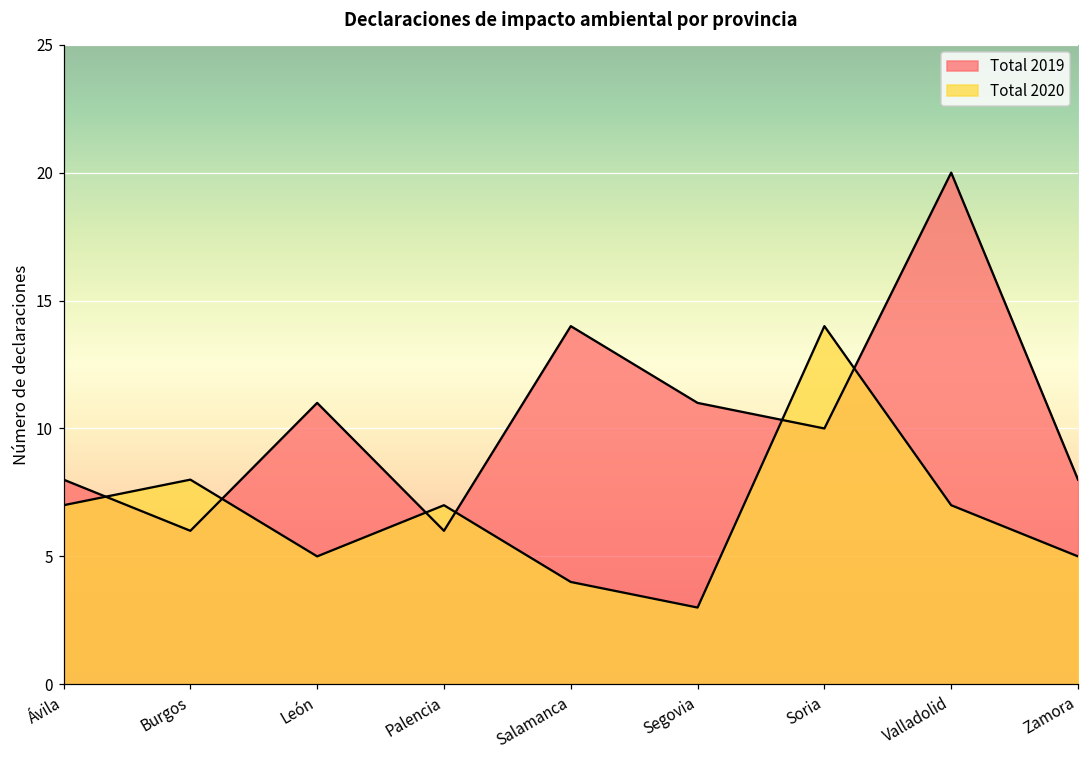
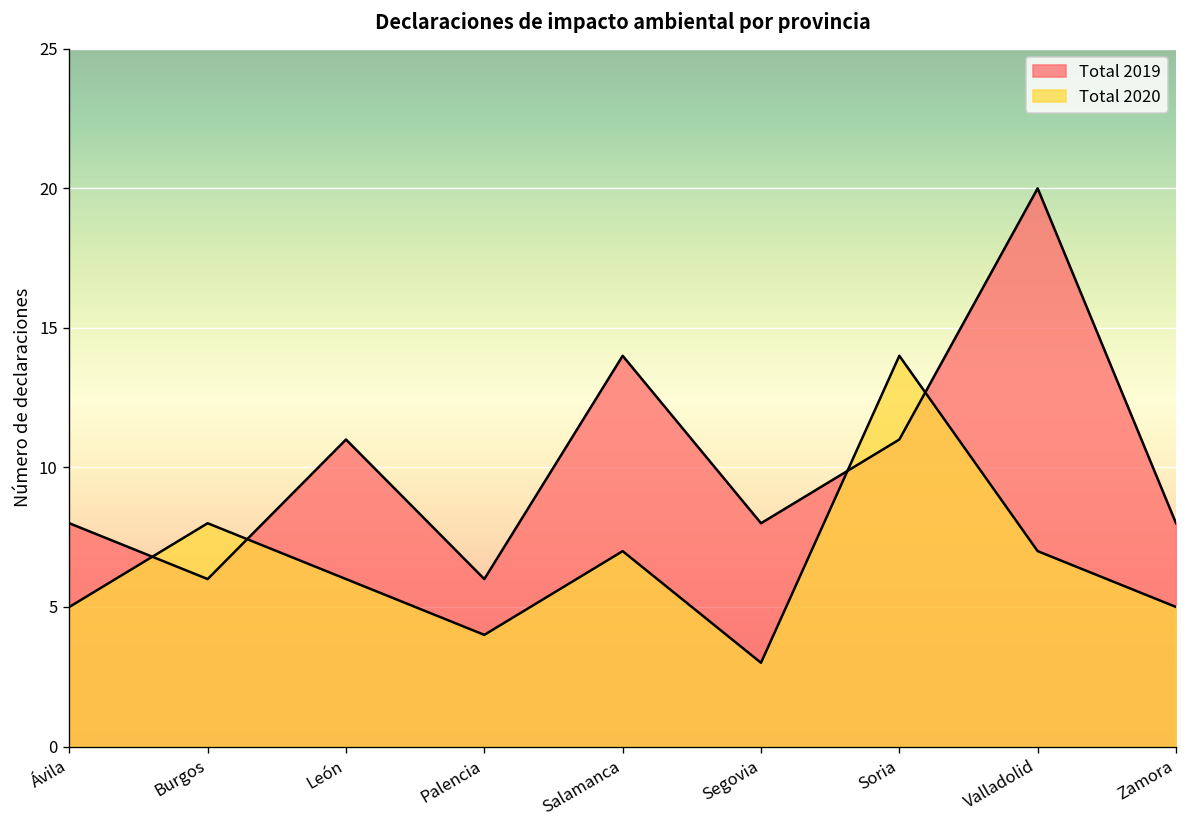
Total 2020, Ávila: 7 -> 5
Total 2020, León: 5 -> 6
Total 2020, Palencia: 7 -> 4
Total 2020, Salamanca: 4 -> 7
Total 2019, Segovia: 11 -> 8
Total 2019, Soria: 10 -> 11
